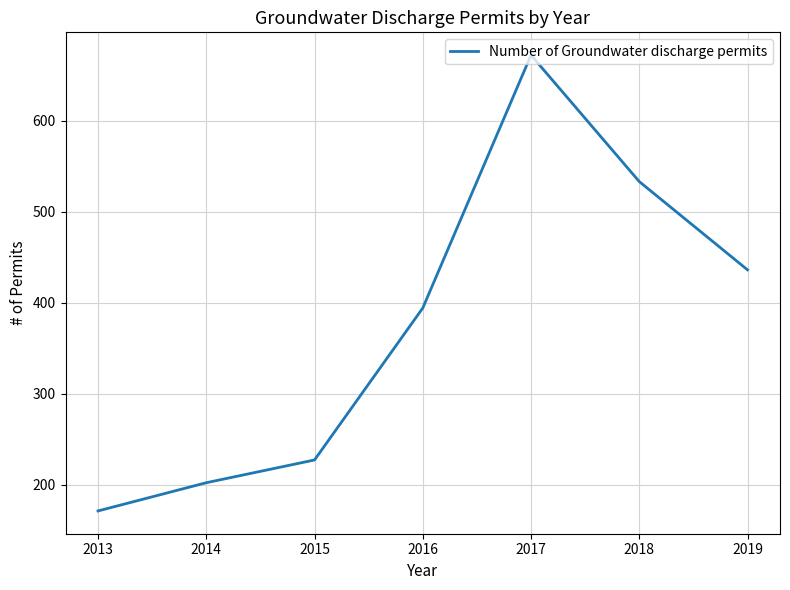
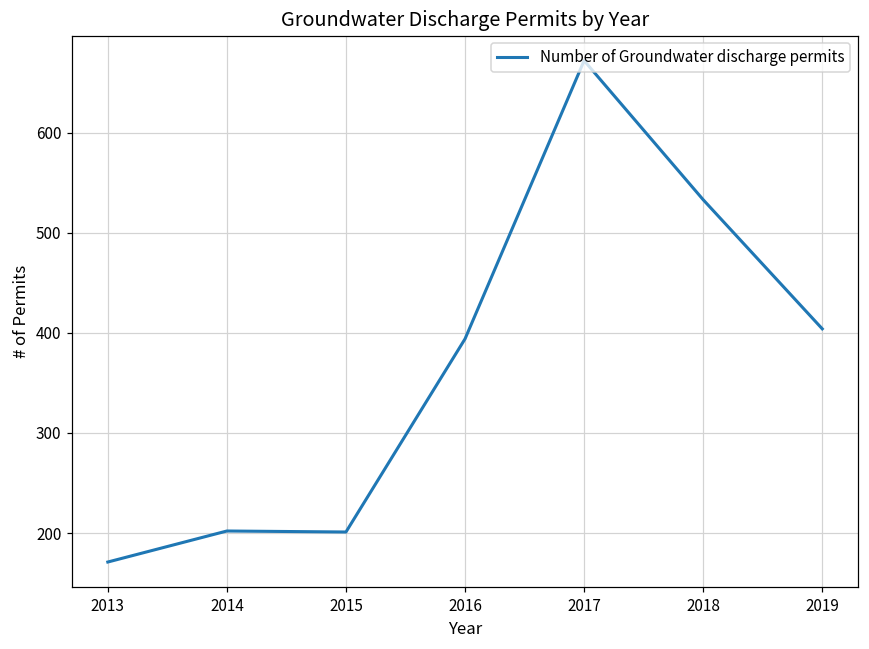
2015: 230 -> 200
2019: 440 -> 400
